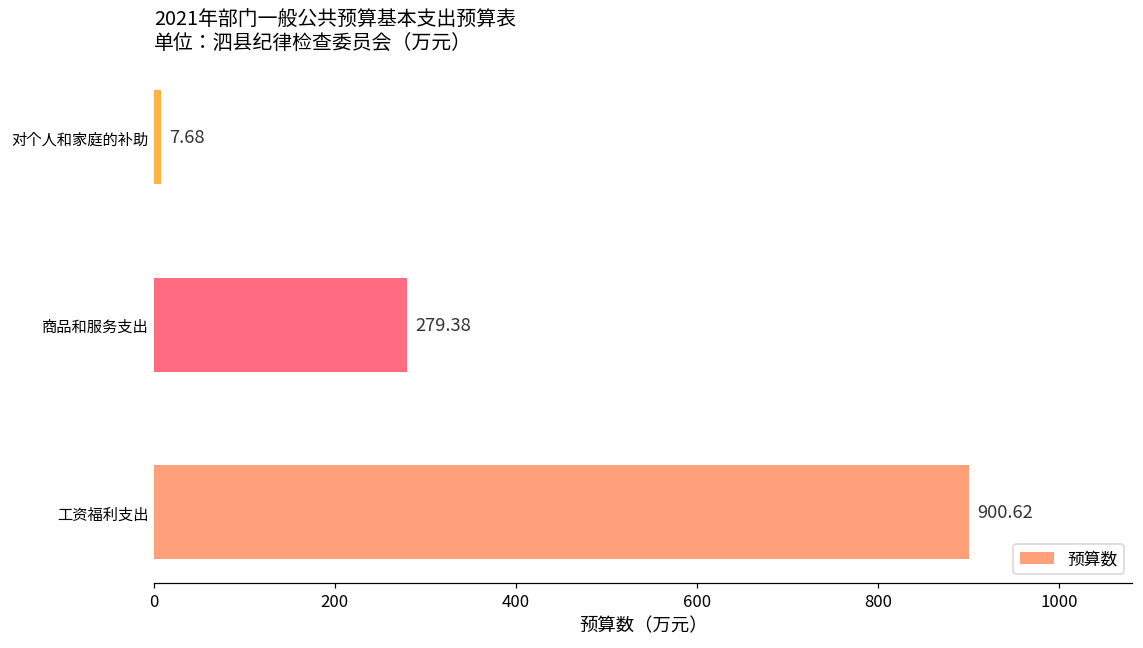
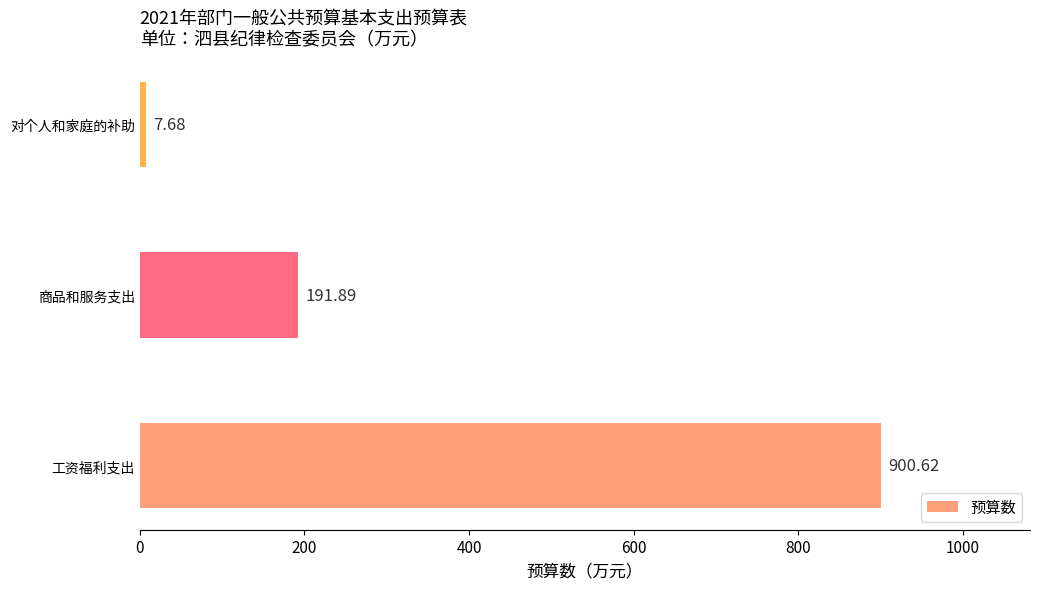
商品和服务支出: 279.38 -> 191.89
